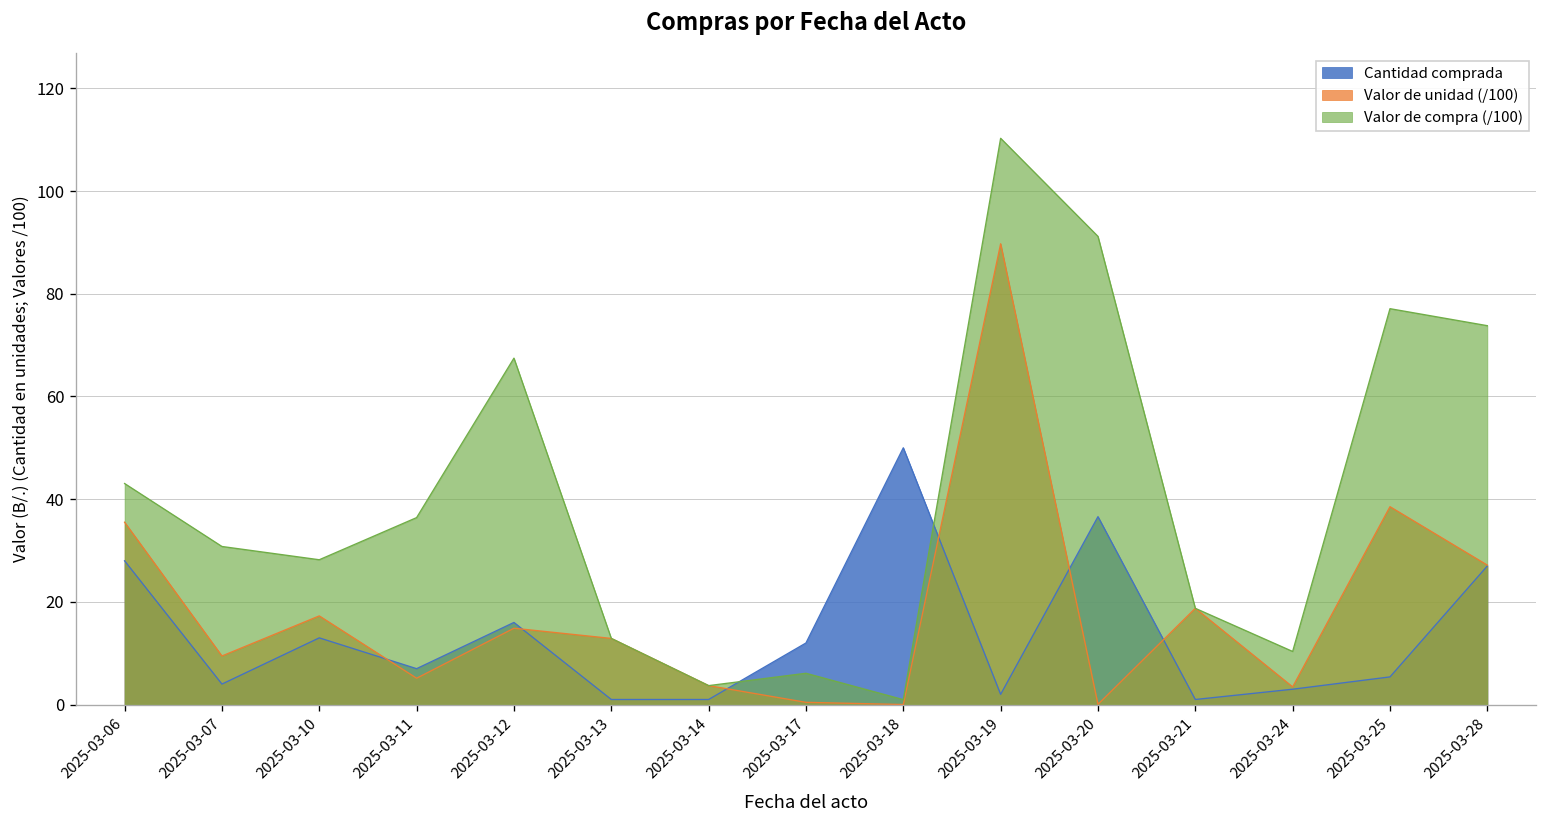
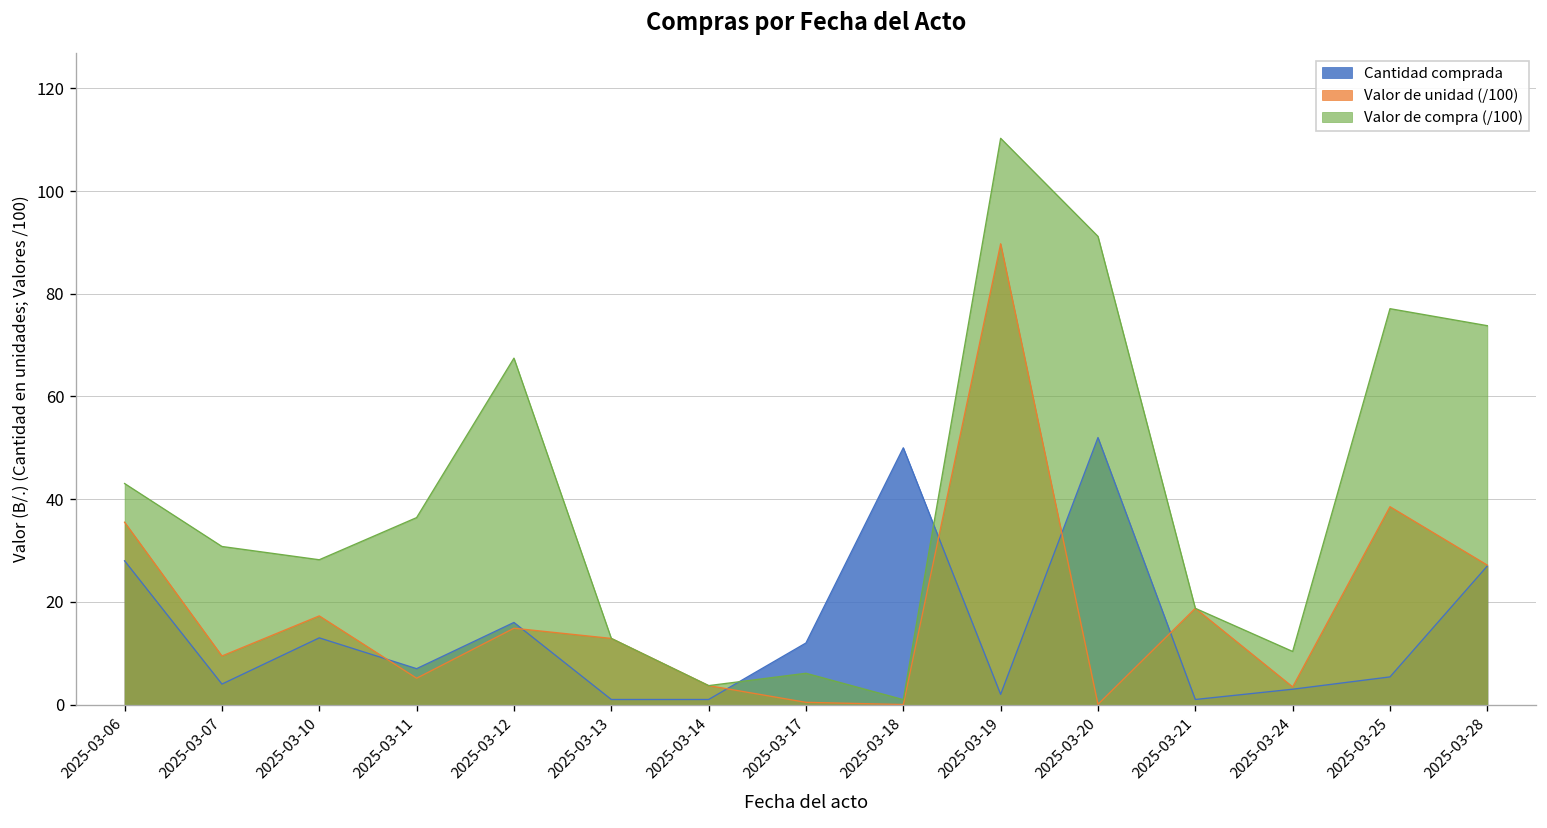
Cantidad comprada, 2025-03-20: 37 -> 52
